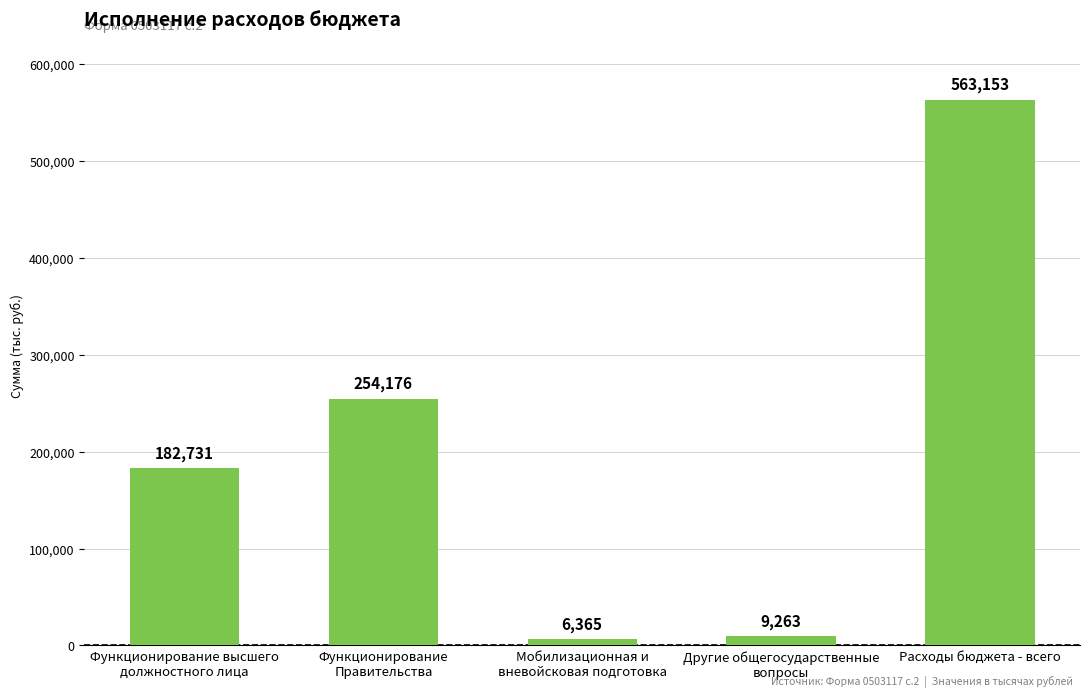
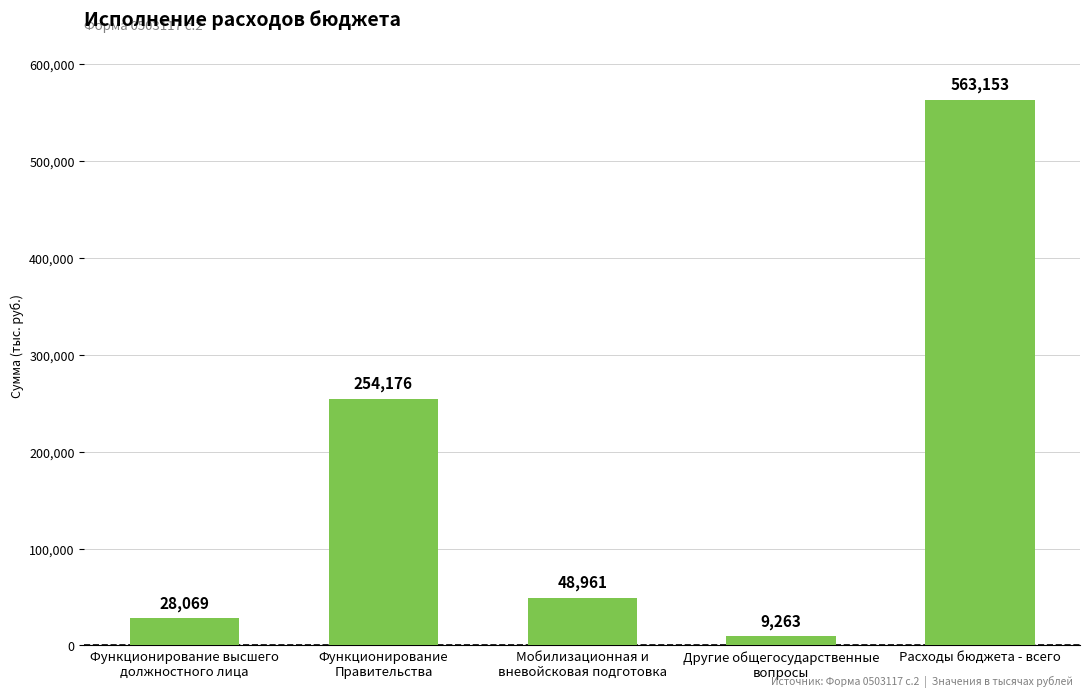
Функционирование высшего должностного лица: 182,731 -> 28,069
Мобилизационная и вневойсковая подготовка: 6,365 -> 48,961
